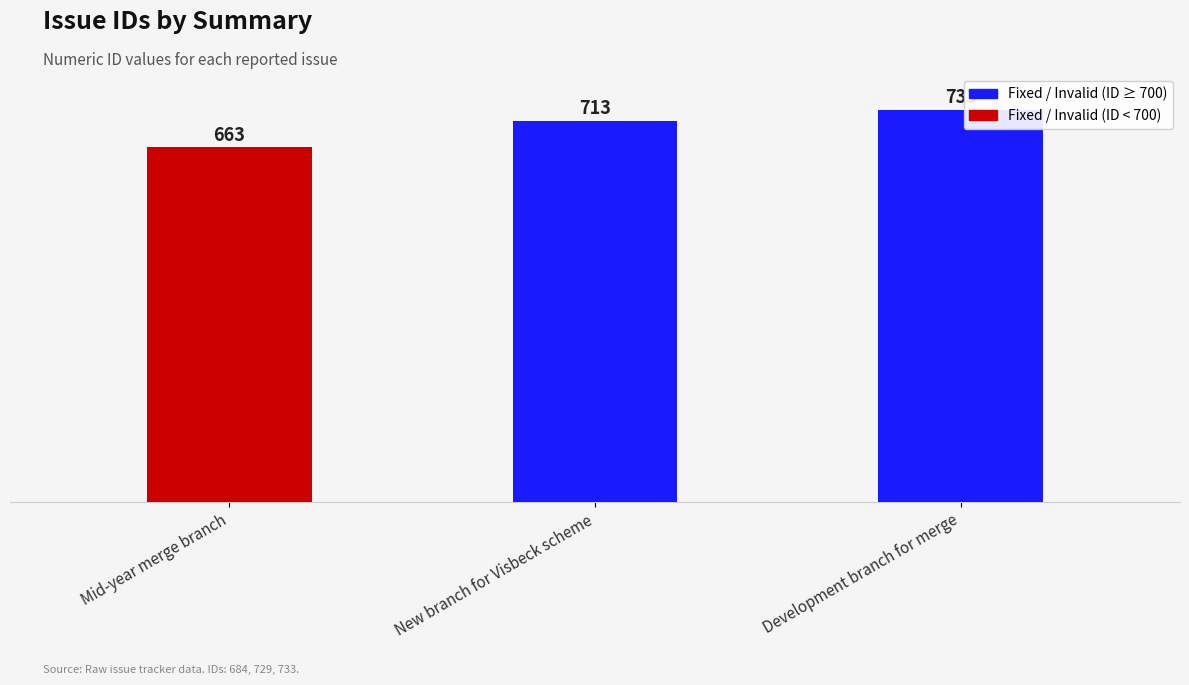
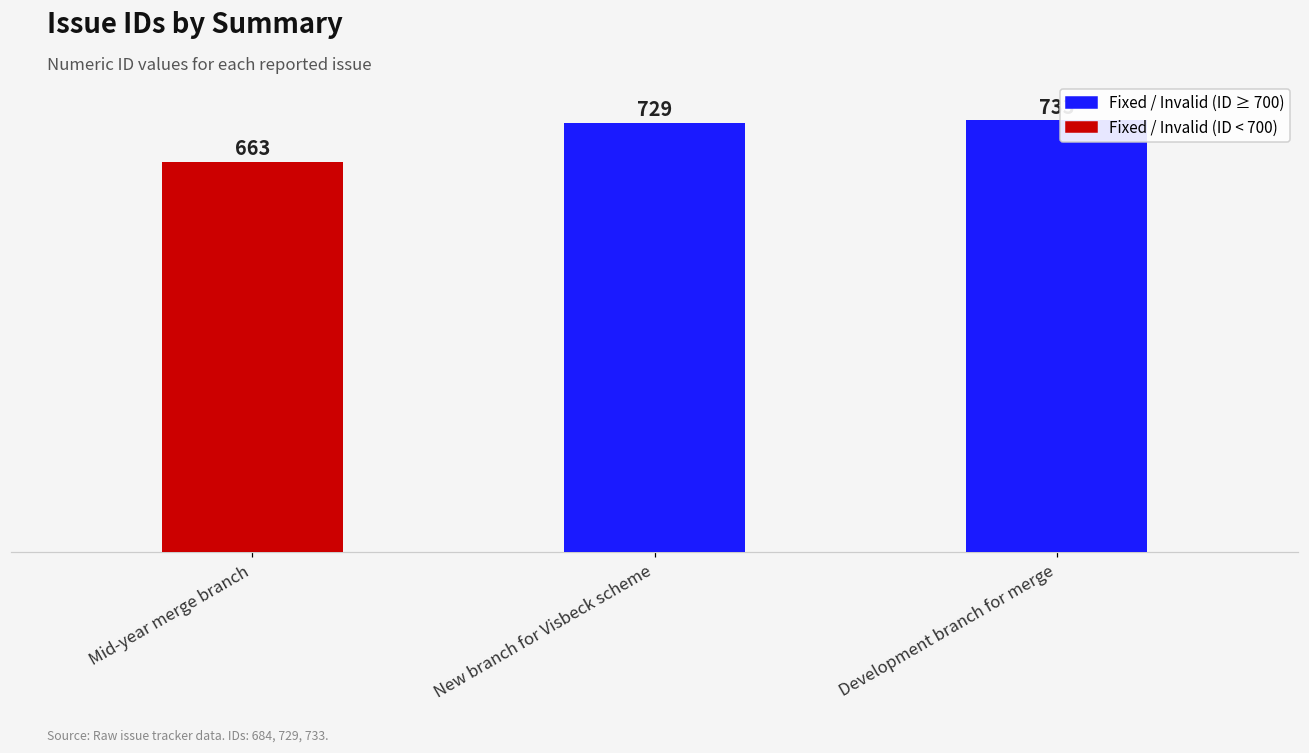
New branch for Visbeck scheme: 713 -> 729
